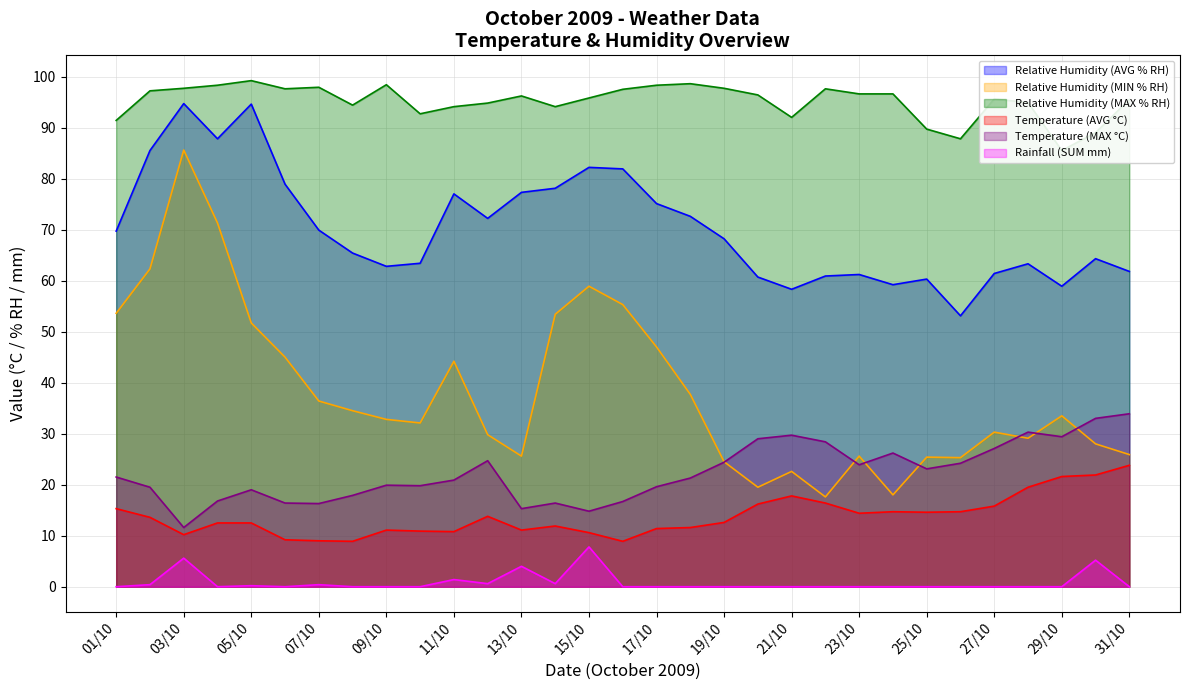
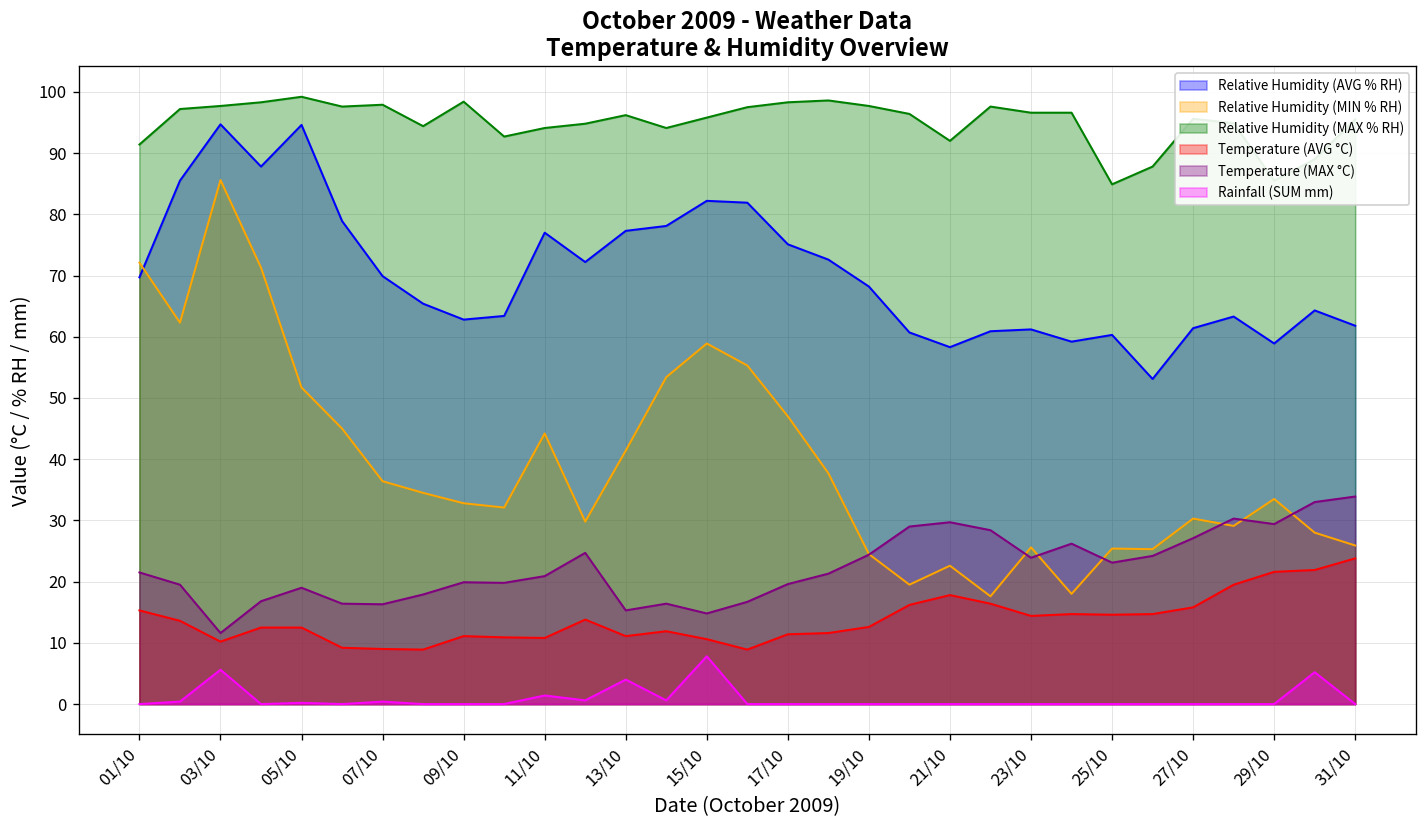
Relative Humidity (MIN % RH), 01/10: 54 -> 72
Relative Humidity (MIN % RH), 13/10: 26 -> 41
Relative Humidity (MAX % RH), 25/10: 90 -> 85
